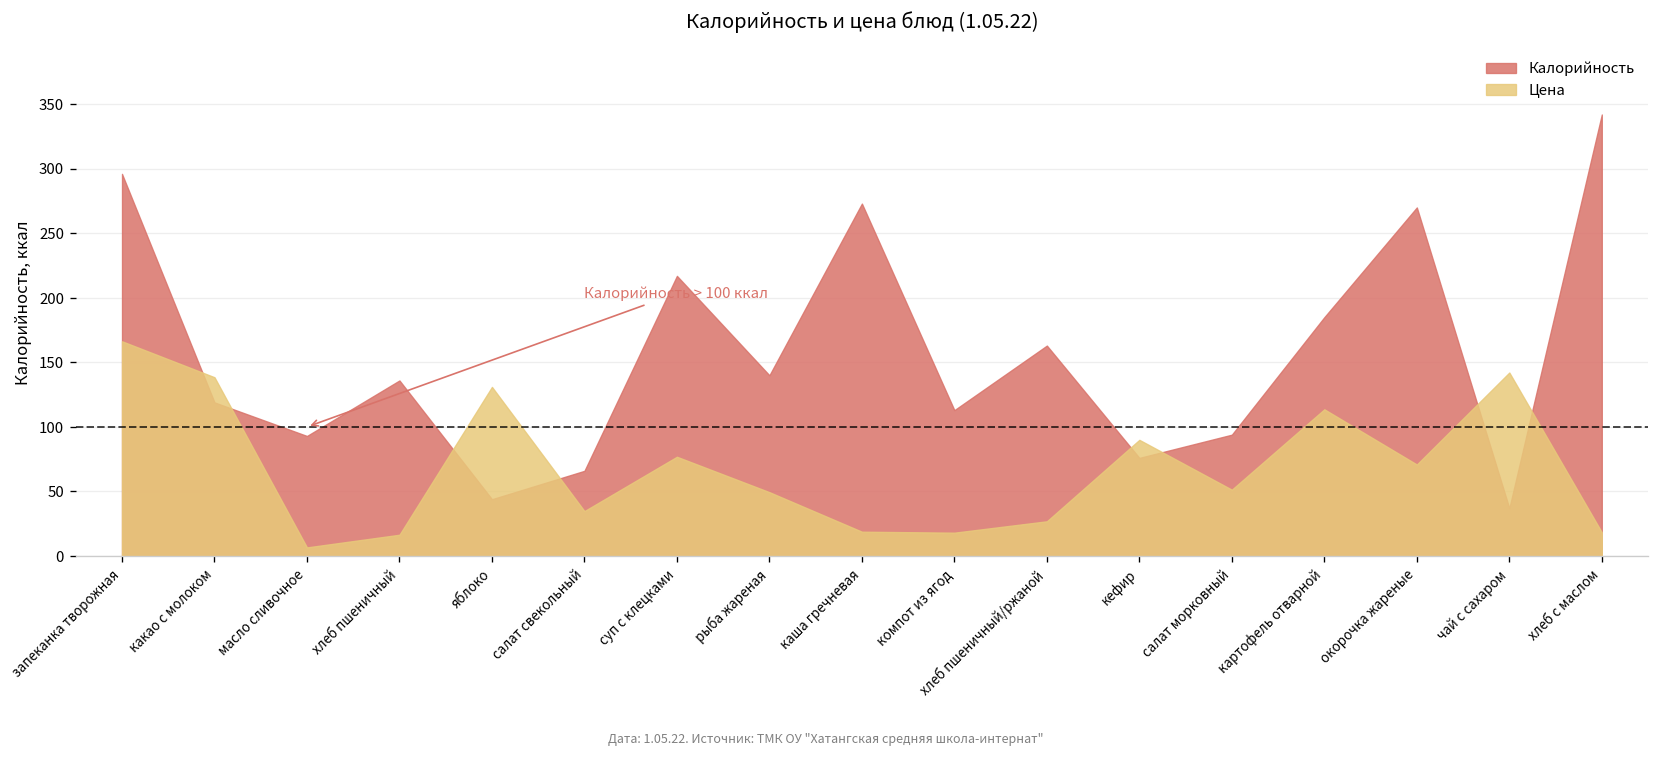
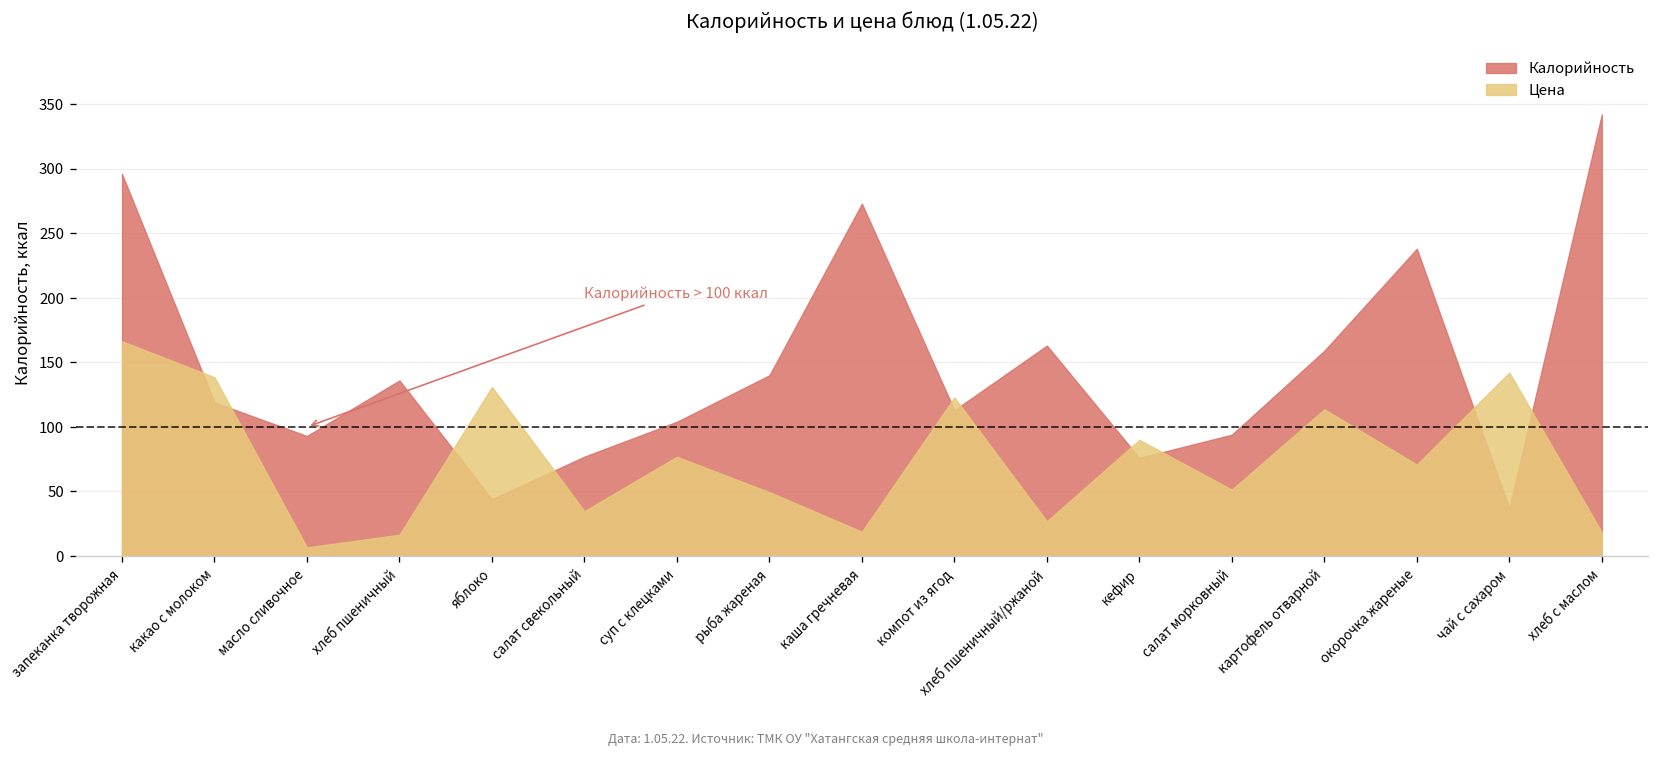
Калорийность, салат свекольный: 66 -> 77
Калорийность, суп с клецками: 217 -> 104
Цена, компот из ягод: 18 -> 123
Калорийность, картофель отварной: 185 -> 159
Калорийность, окорочка жареные: 270 -> 238
